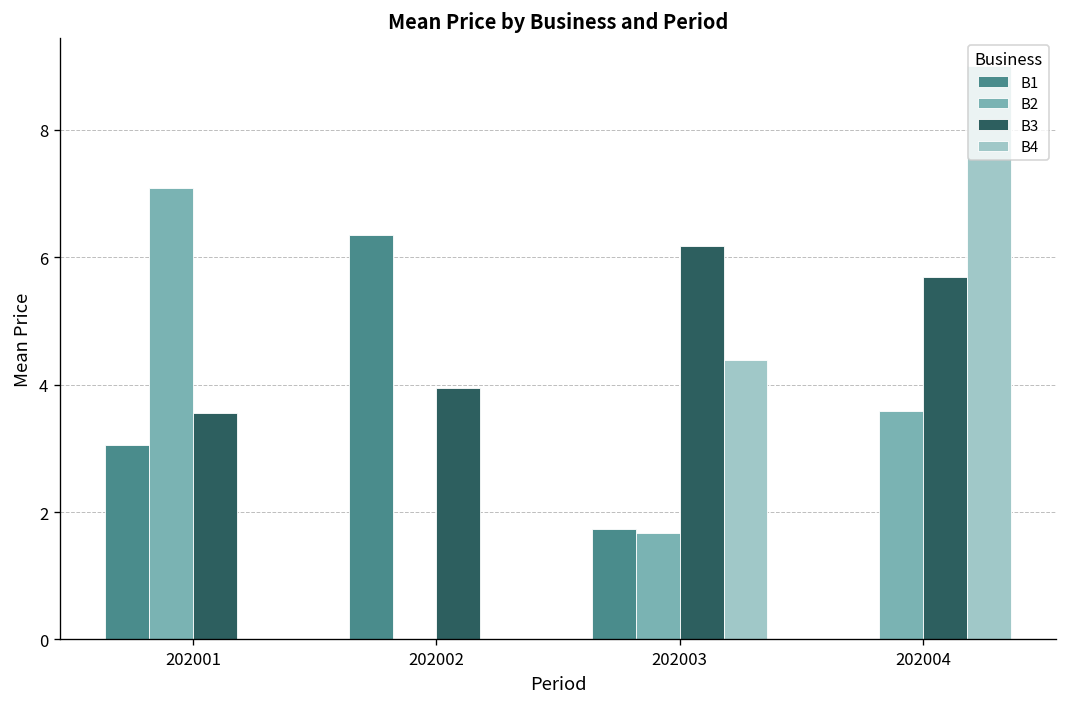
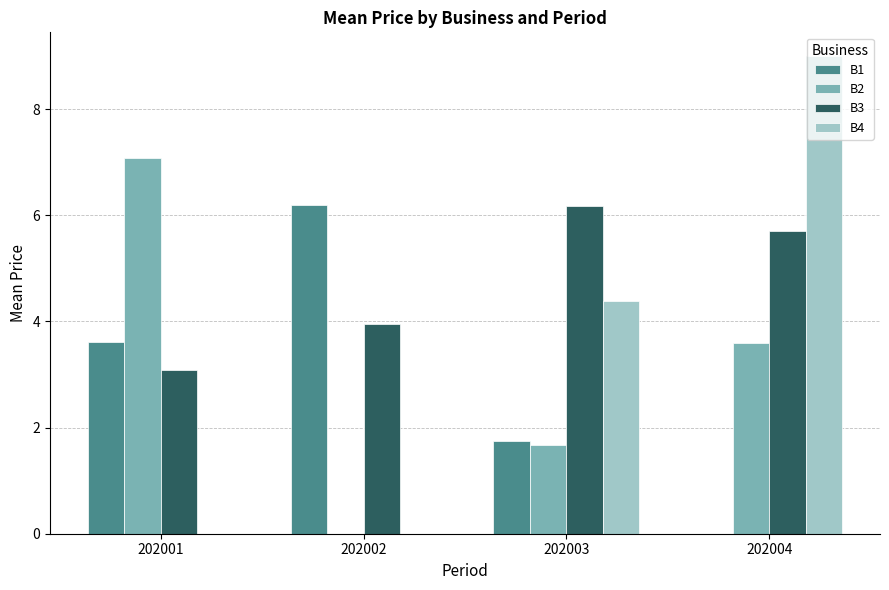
B1, 202001: 3.1 -> 3.6
B3, 202001: 3.6 -> 3.1
B1, 202002: 6.4 -> 6.2
